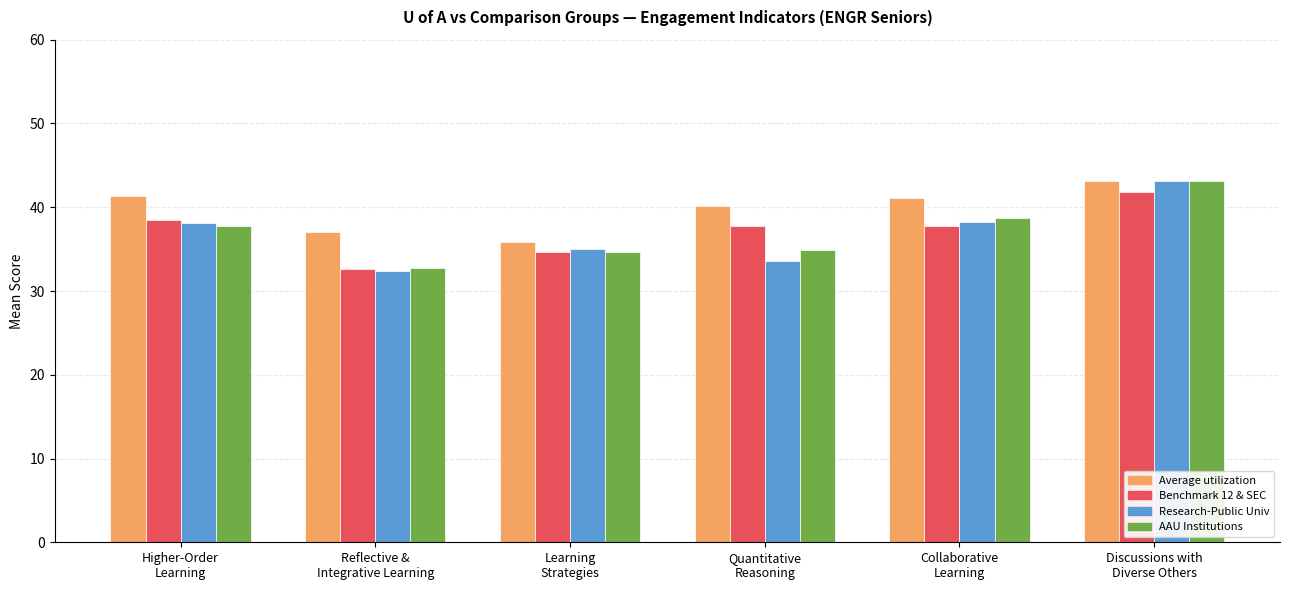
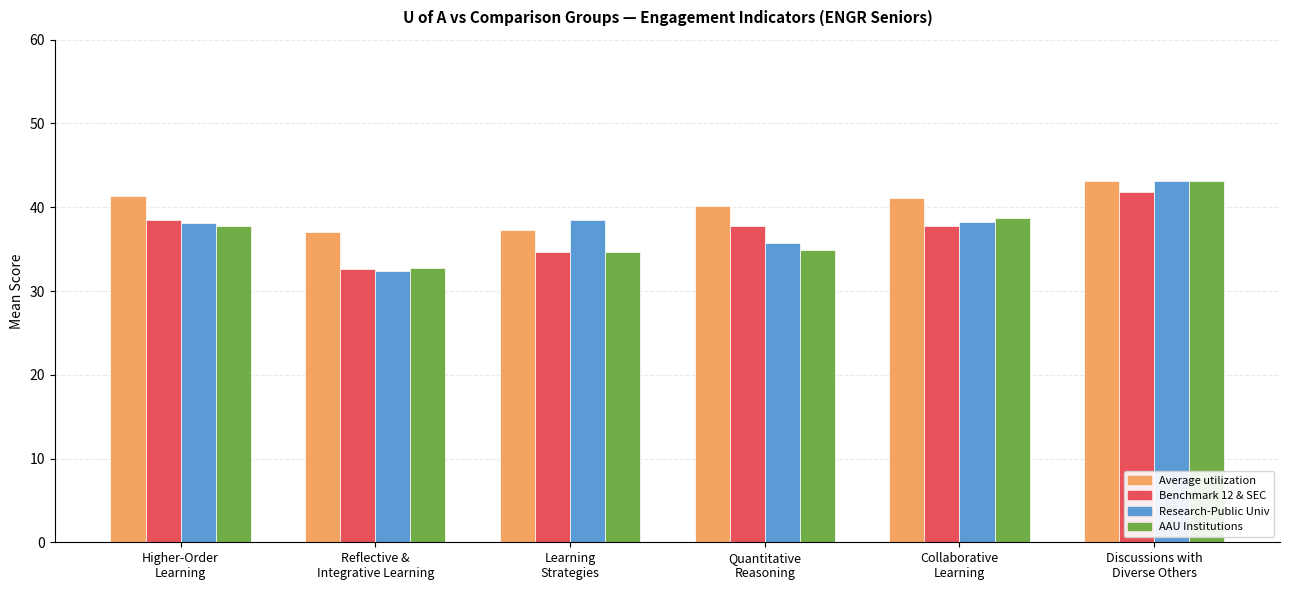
Average utilization, Learning Strategies: 36 -> 37
Research-Public Univ, Learning Strategies: 35 -> 38
Research-Public Univ, Quantitative Reasoning: 34 -> 36
